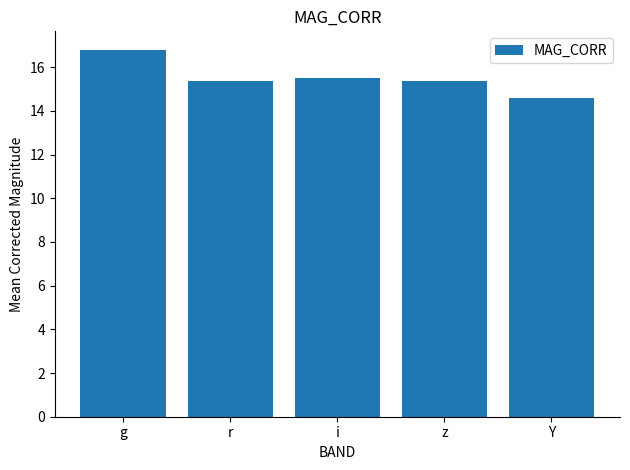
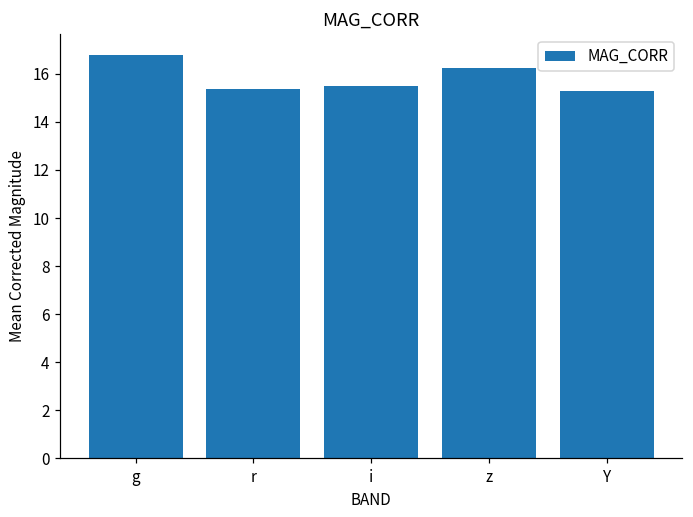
z: 15.4 -> 16.3
Y: 14.6 -> 15.3
